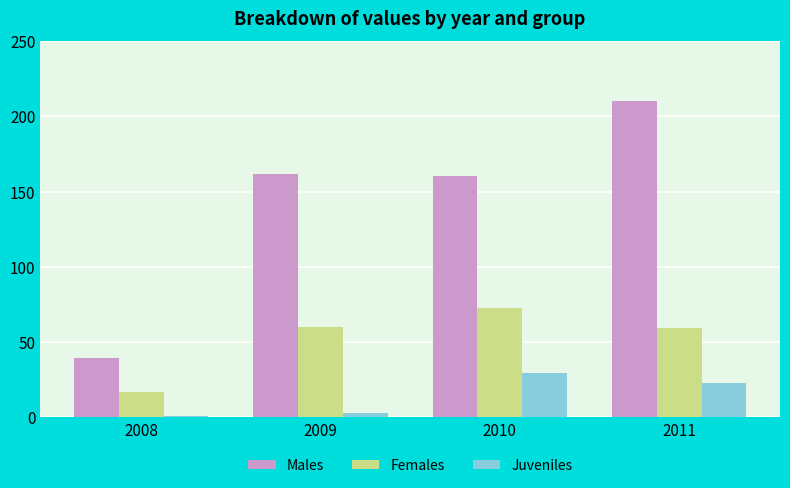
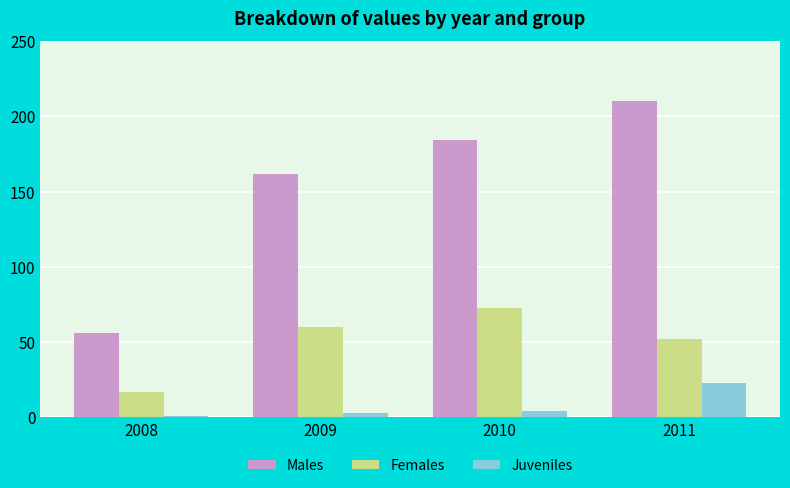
Males, 2008: 40 -> 56
Males, 2010: 161 -> 184
Juveniles, 2010: 30 -> 4
Females, 2011: 60 -> 52
